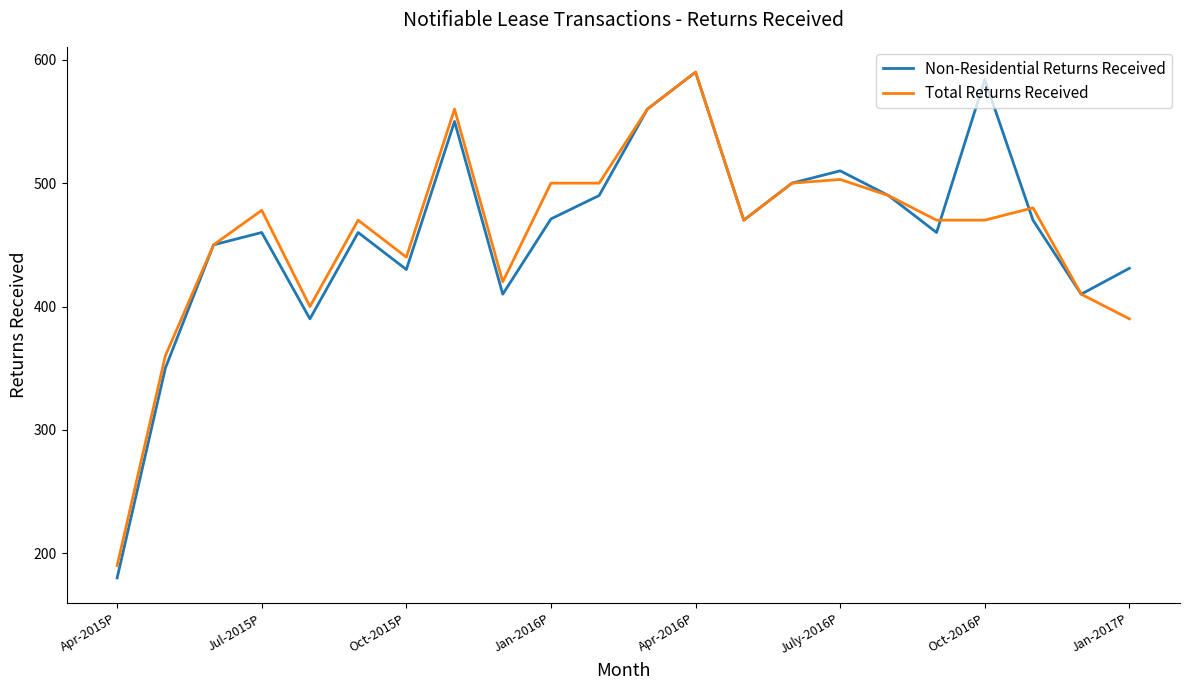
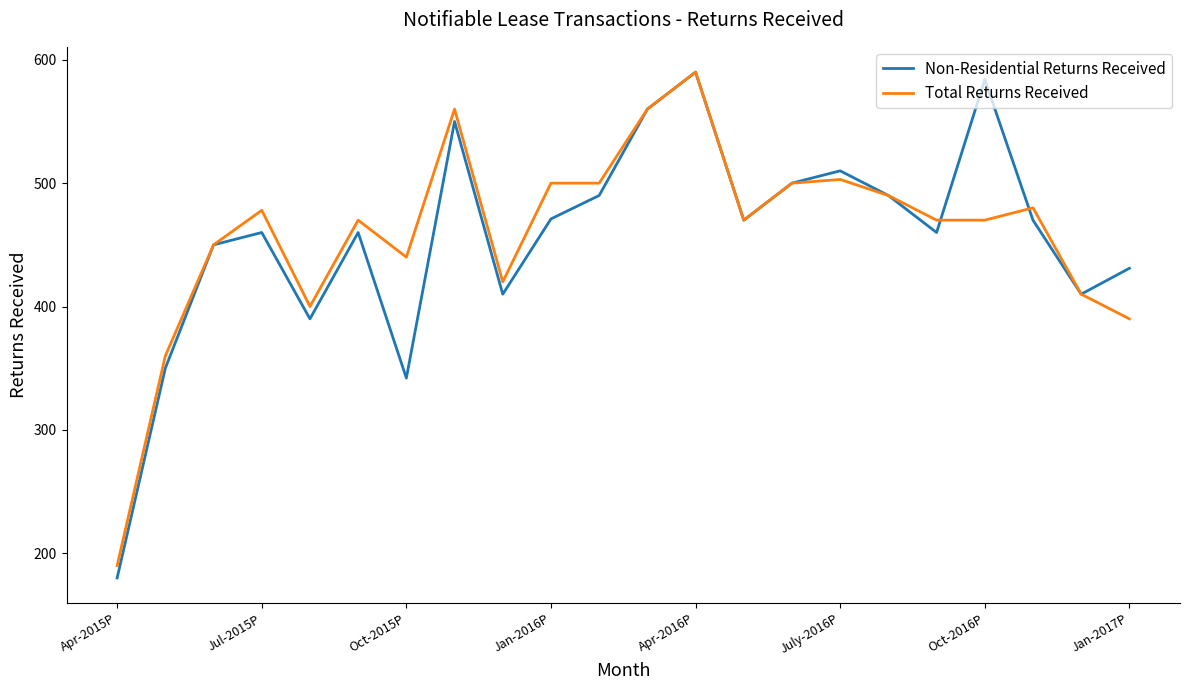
Non-Residential Returns Received, Oct-2015P: 430 -> 342
